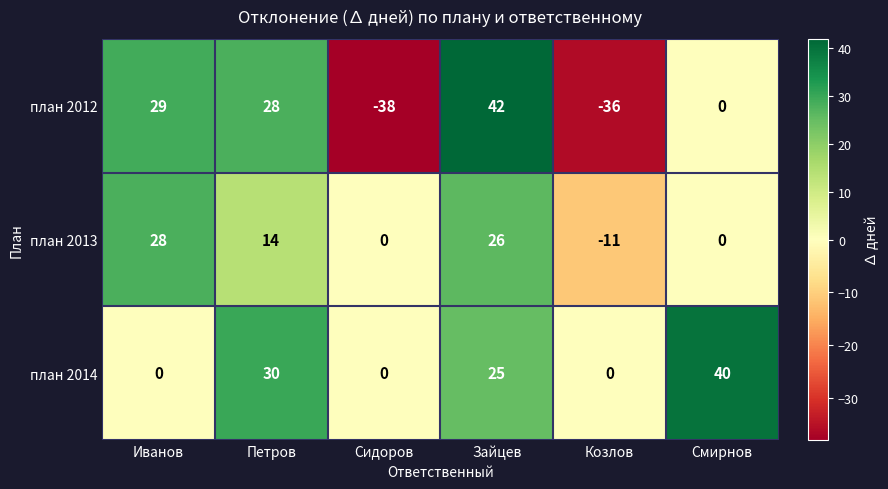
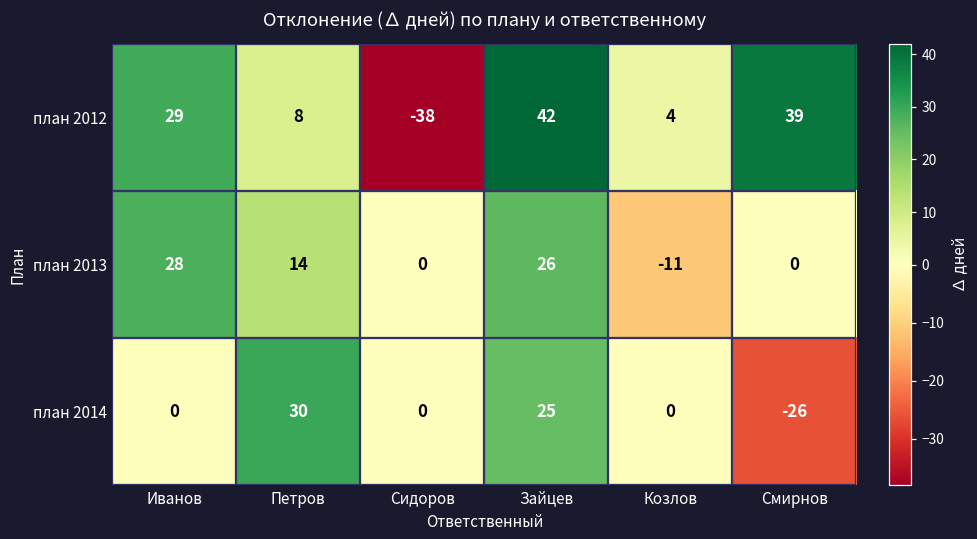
план 2012, Петров: 28 -> 8
план 2012, Козлов: -36 -> 4
план 2012, Смирнов: 0 -> 39
план 2014, Смирнов: 40 -> -26
